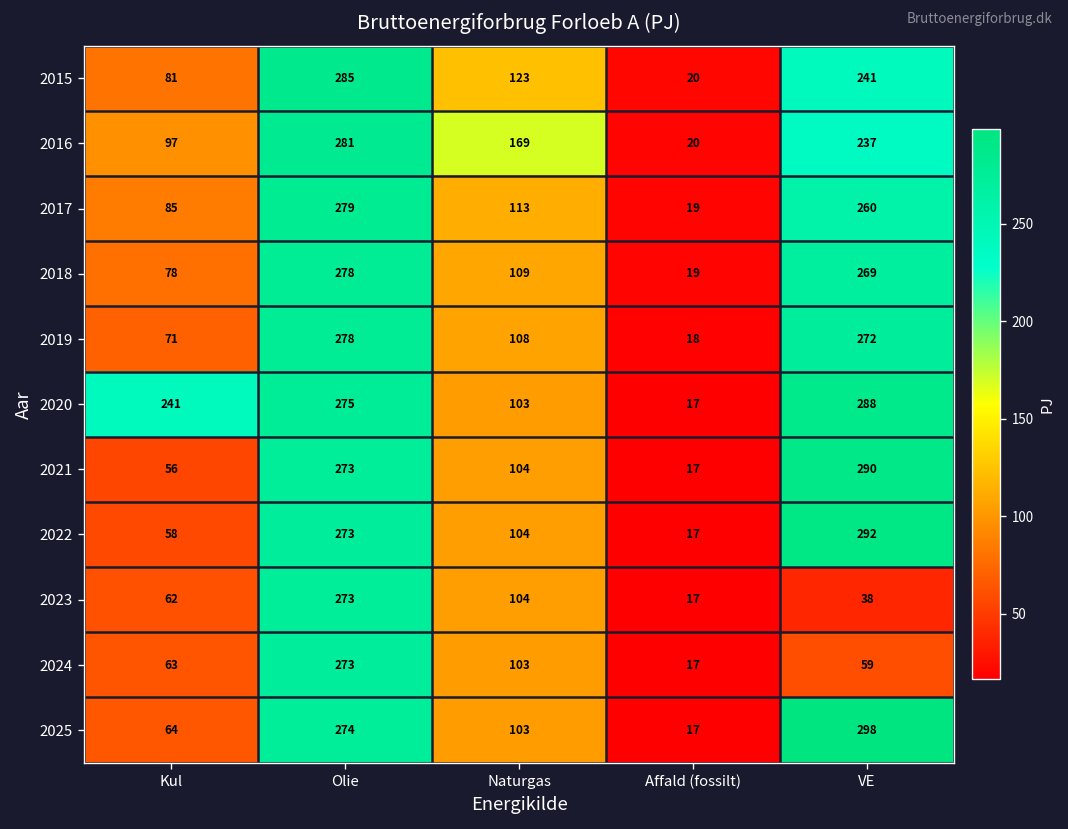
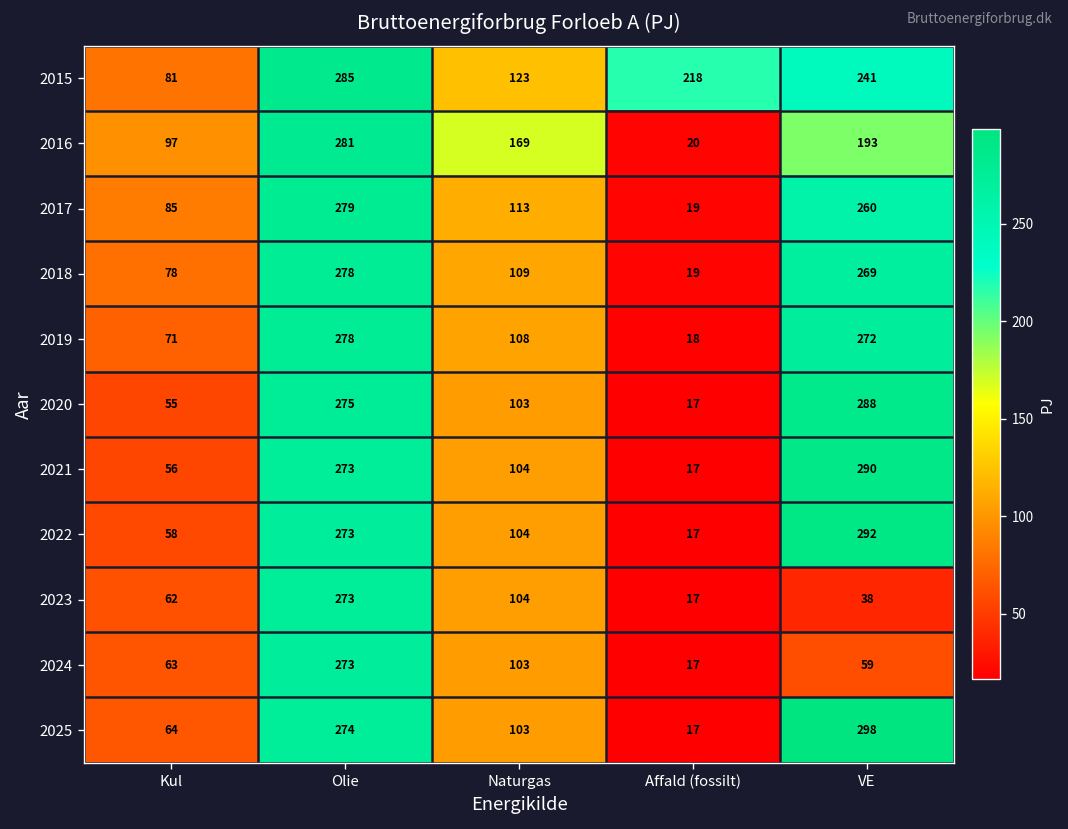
2015, Affald (fossilt): 20 -> 218
2016, VE: 237 -> 193
2020, Kul: 241 -> 55
